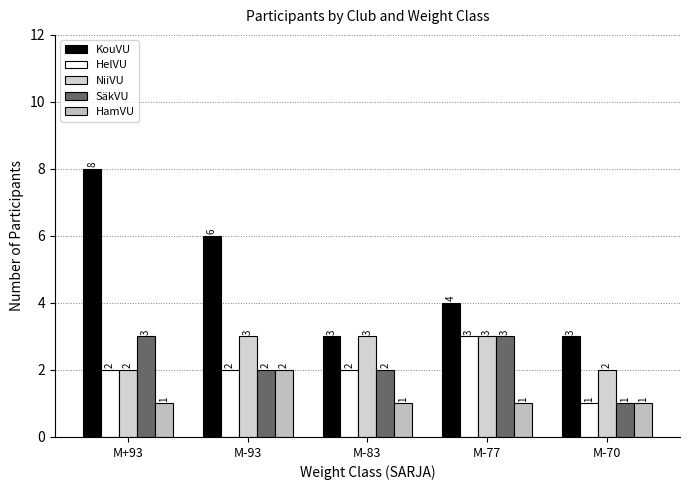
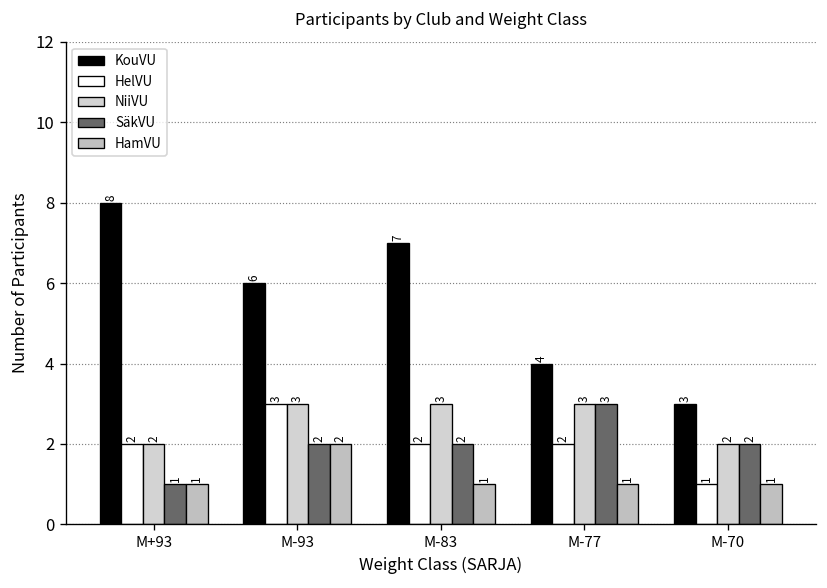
SäkVU, M+93: 3 -> 1
HelVU, M-93: 2 -> 3
KouVU, M-83: 3 -> 7
HelVU, M-77: 3 -> 2
SäkVU, M-70: 1 -> 2
